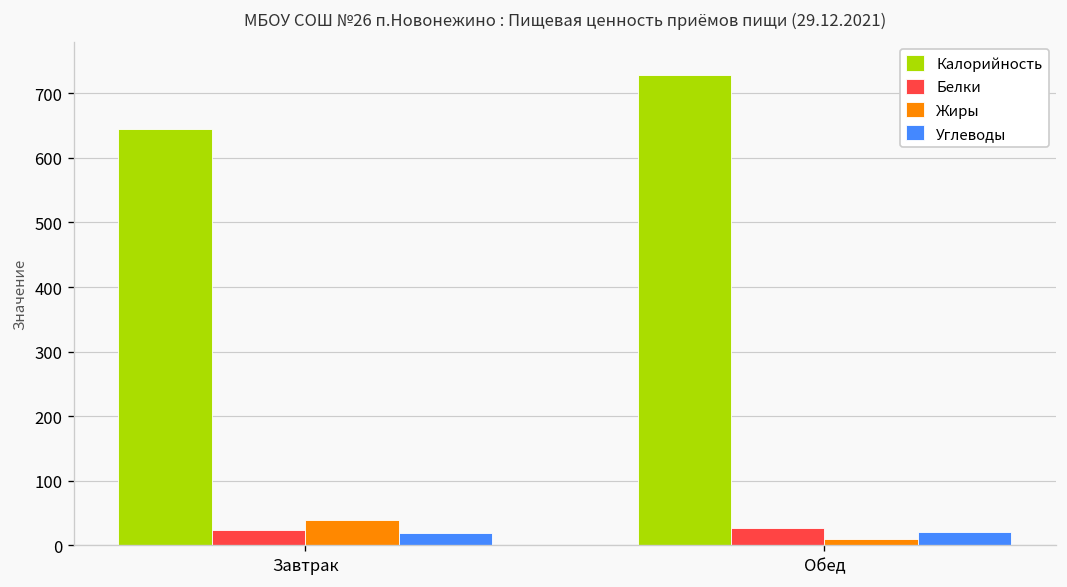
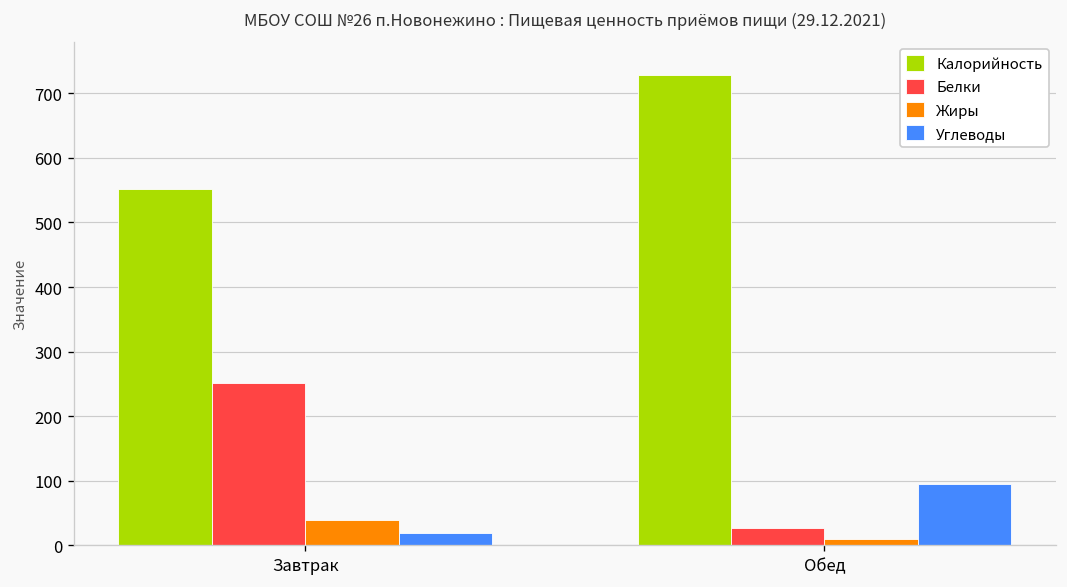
Калорийность, Завтрак: 640 -> 550
Белки, Завтрак: 20 -> 250
Углеводы, Обед: 20 -> 100
